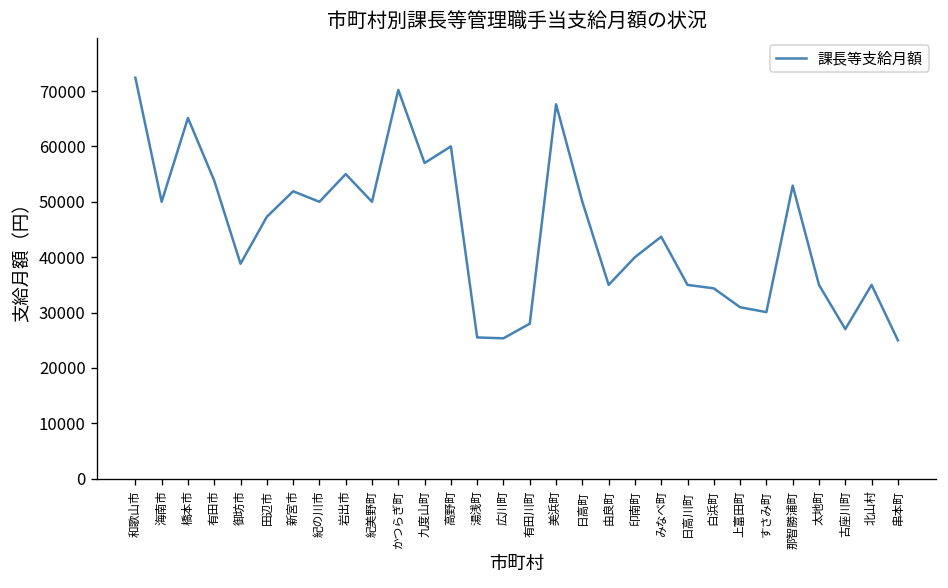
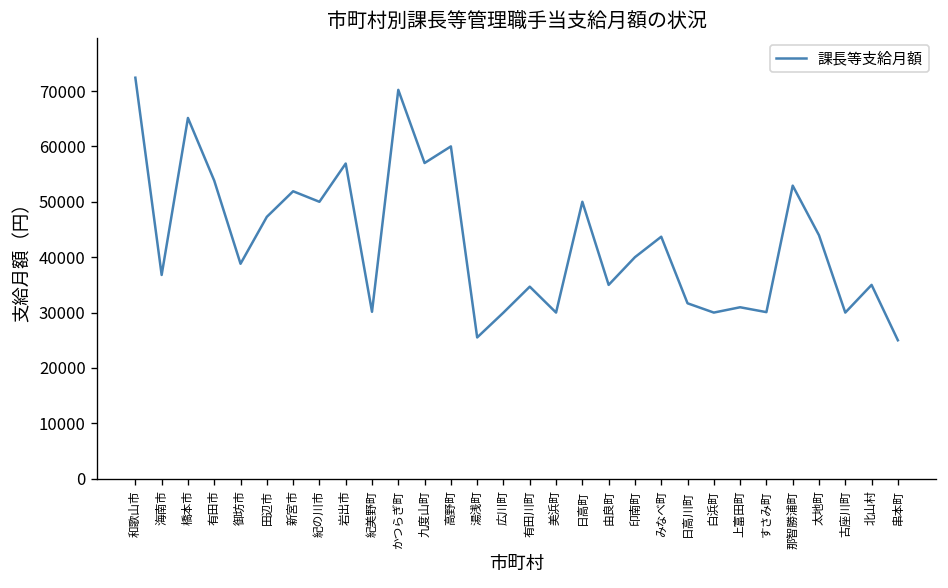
海南市: 50000 -> 37000
岩出市: 55000 -> 57000
紀美野町: 50000 -> 30000
広川町: 25000 -> 30000
有田川町: 28000 -> 35000
美浜町: 68000 -> 30000
日高川町: 35000 -> 32000
白浜町: 34000 -> 30000
太地町: 35000 -> 44000
古座川町: 27000 -> 30000
